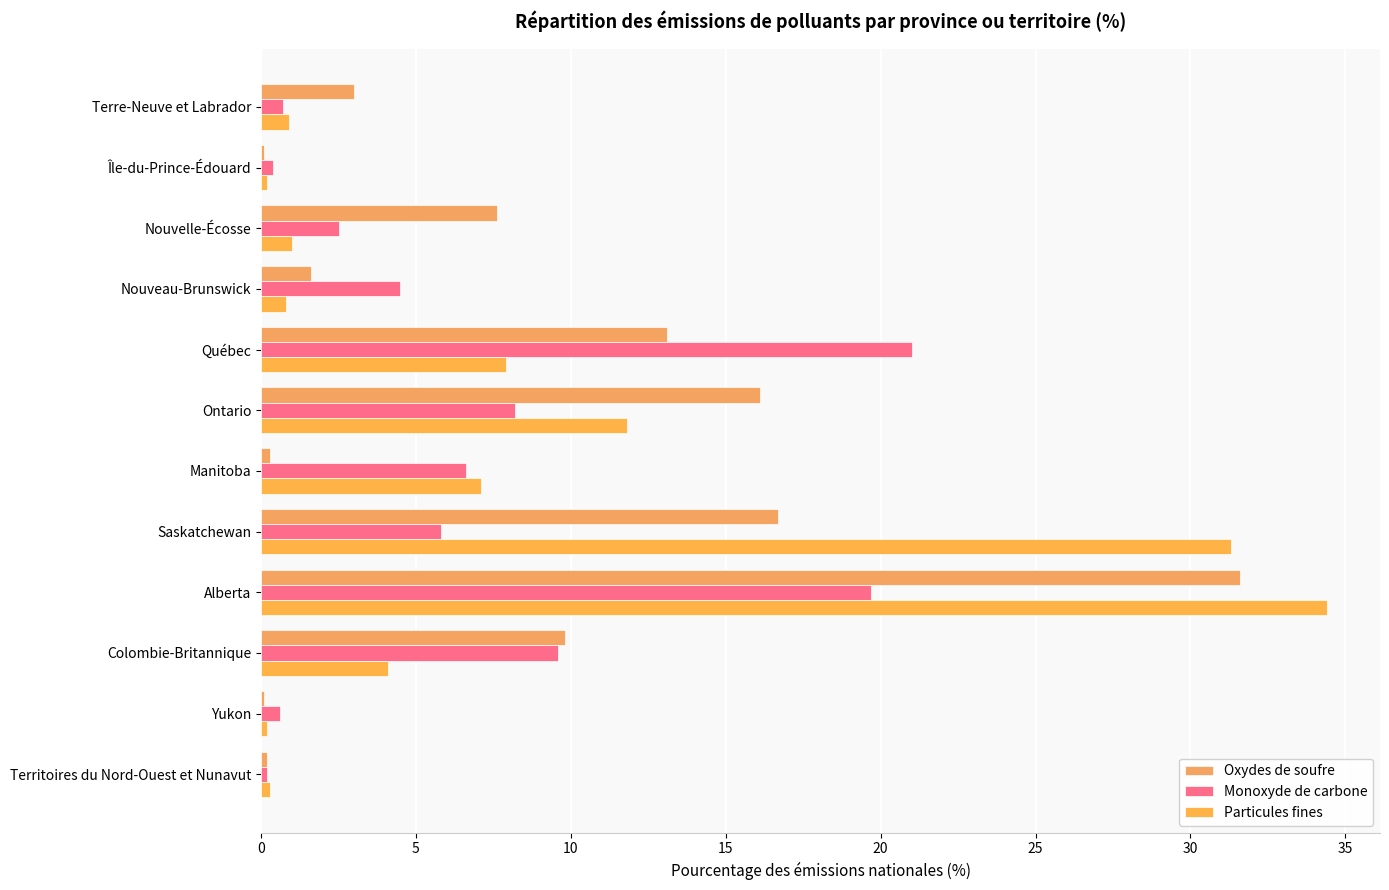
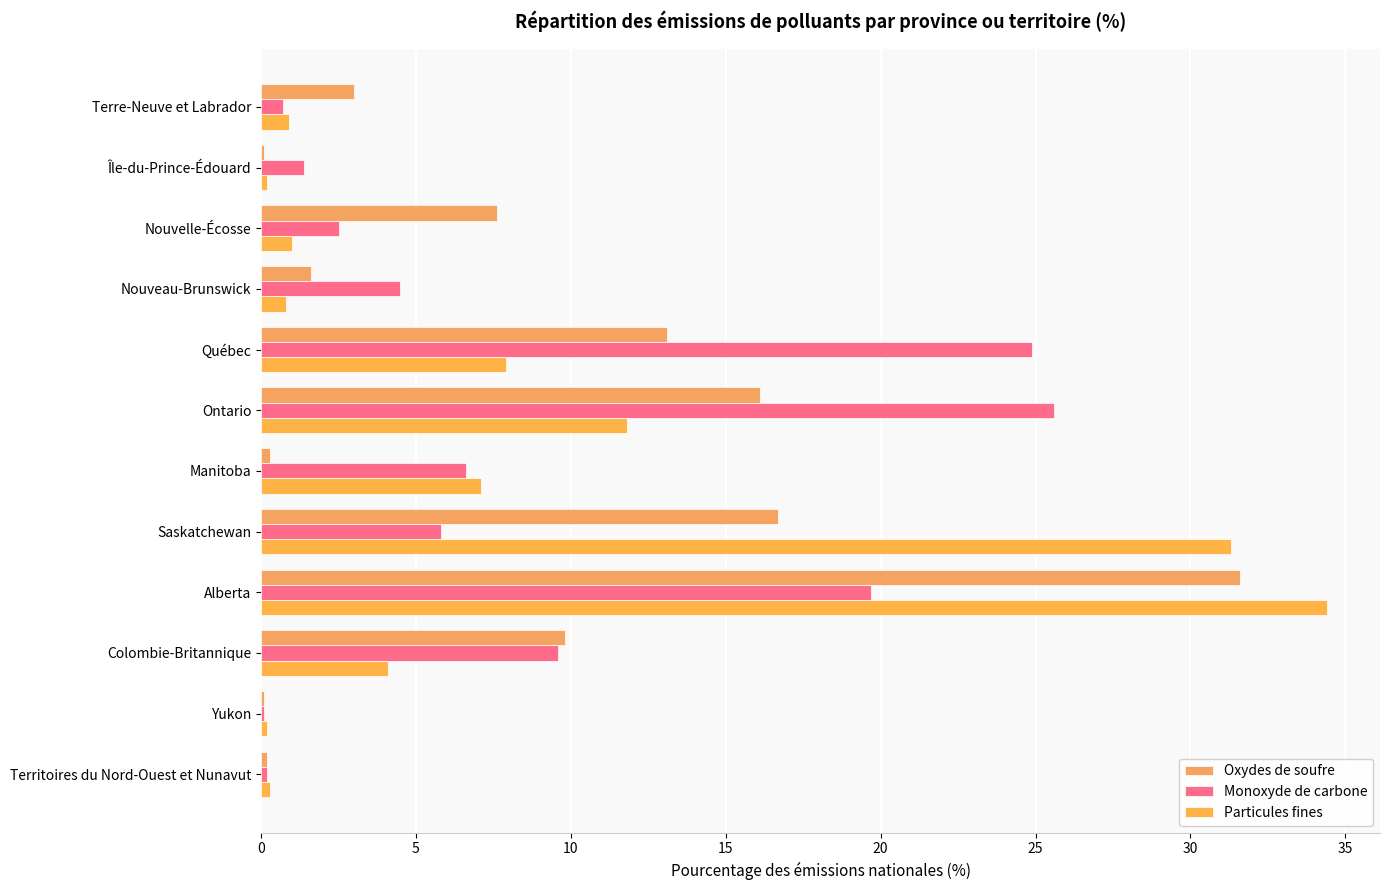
Monoxyde de carbone, Île-du-Prince-Édouard: 0.4 -> 1.4
Monoxyde de carbone, Québec: 21.0 -> 24.9
Monoxyde de carbone, Ontario: 8.2 -> 25.6
Monoxyde de carbone, Yukon: 0.6 -> 0.1
